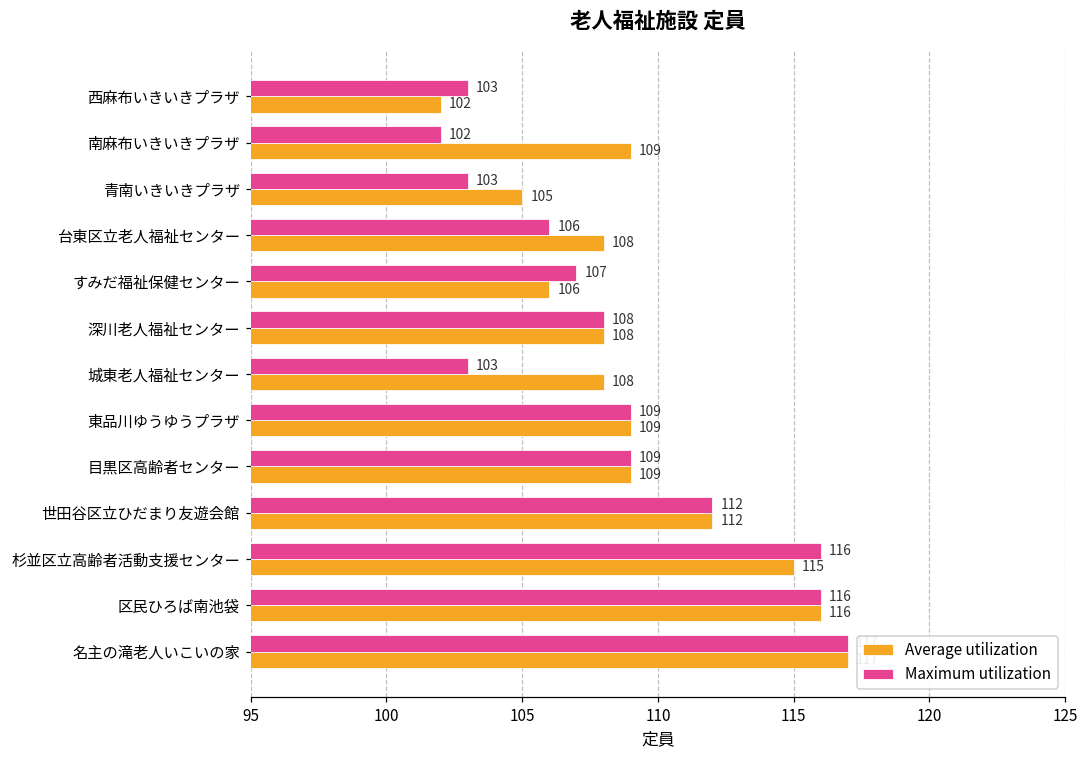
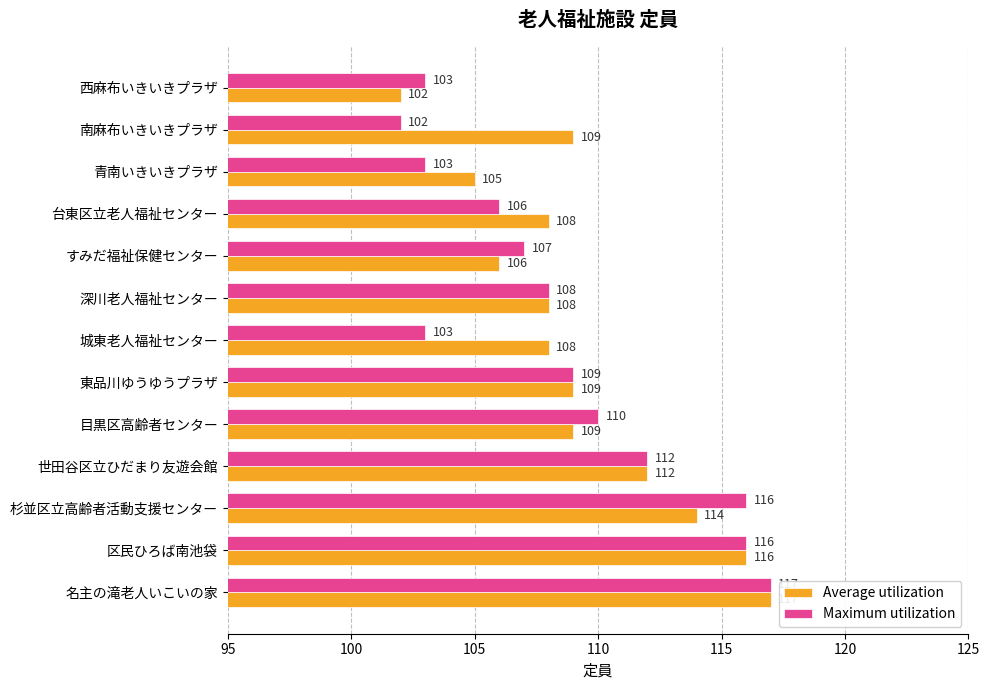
Maximum utilization, 目黒区高齢者センター: 109 -> 110
Average utilization, 杉並区立高齢者活動支援センター: 115 -> 114
